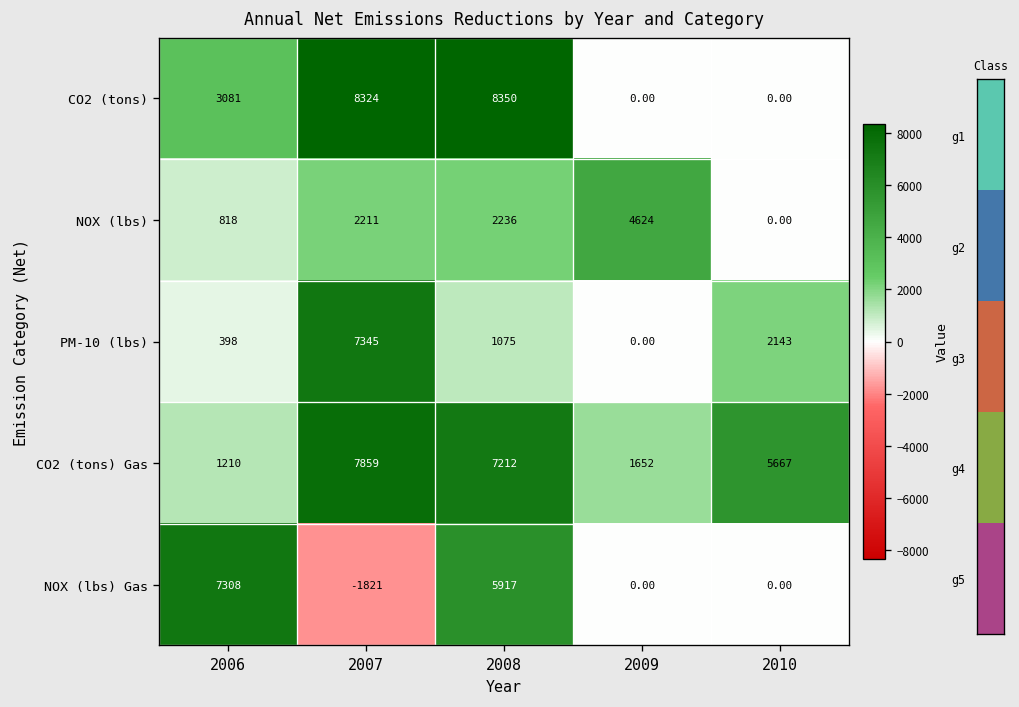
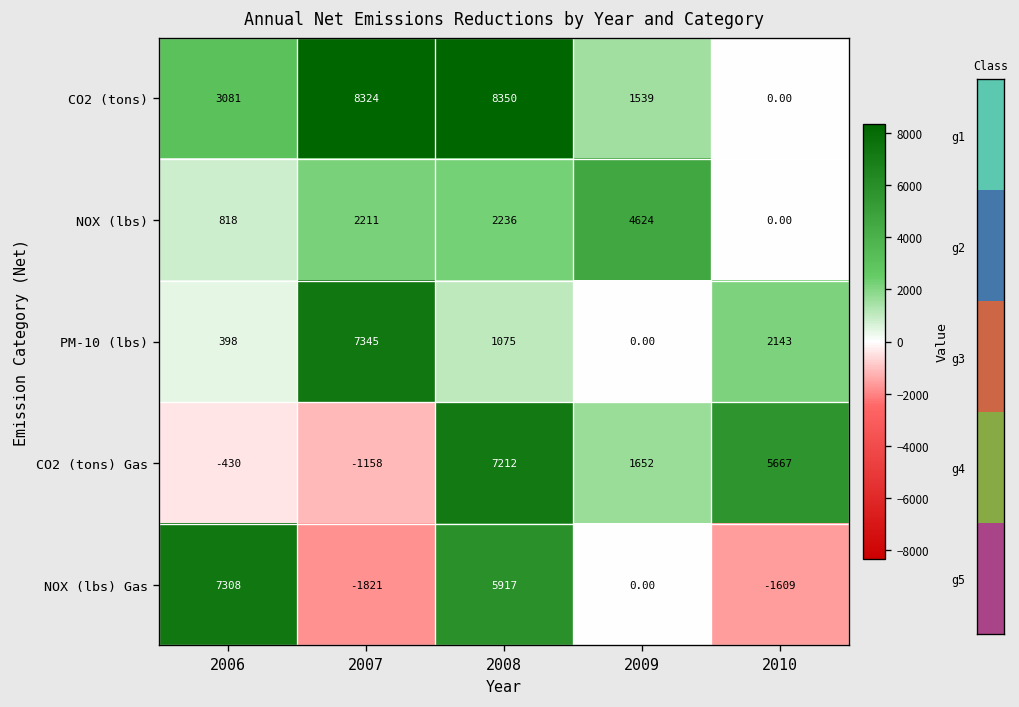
Annual Net Emissions Reductions by Year and Category, CO2 (tons), 2009: 0.00 -> 1539
Annual Net Emissions Reductions by Year and Category, CO2 (tons) Gas, 2006: 1210 -> -430
Annual Net Emissions Reductions by Year and Category, CO2 (tons) Gas, 2007: 7859 -> -1158
Annual Net Emissions Reductions by Year and Category, NOX (lbs) Gas, 2010: 0.00 -> -1609
